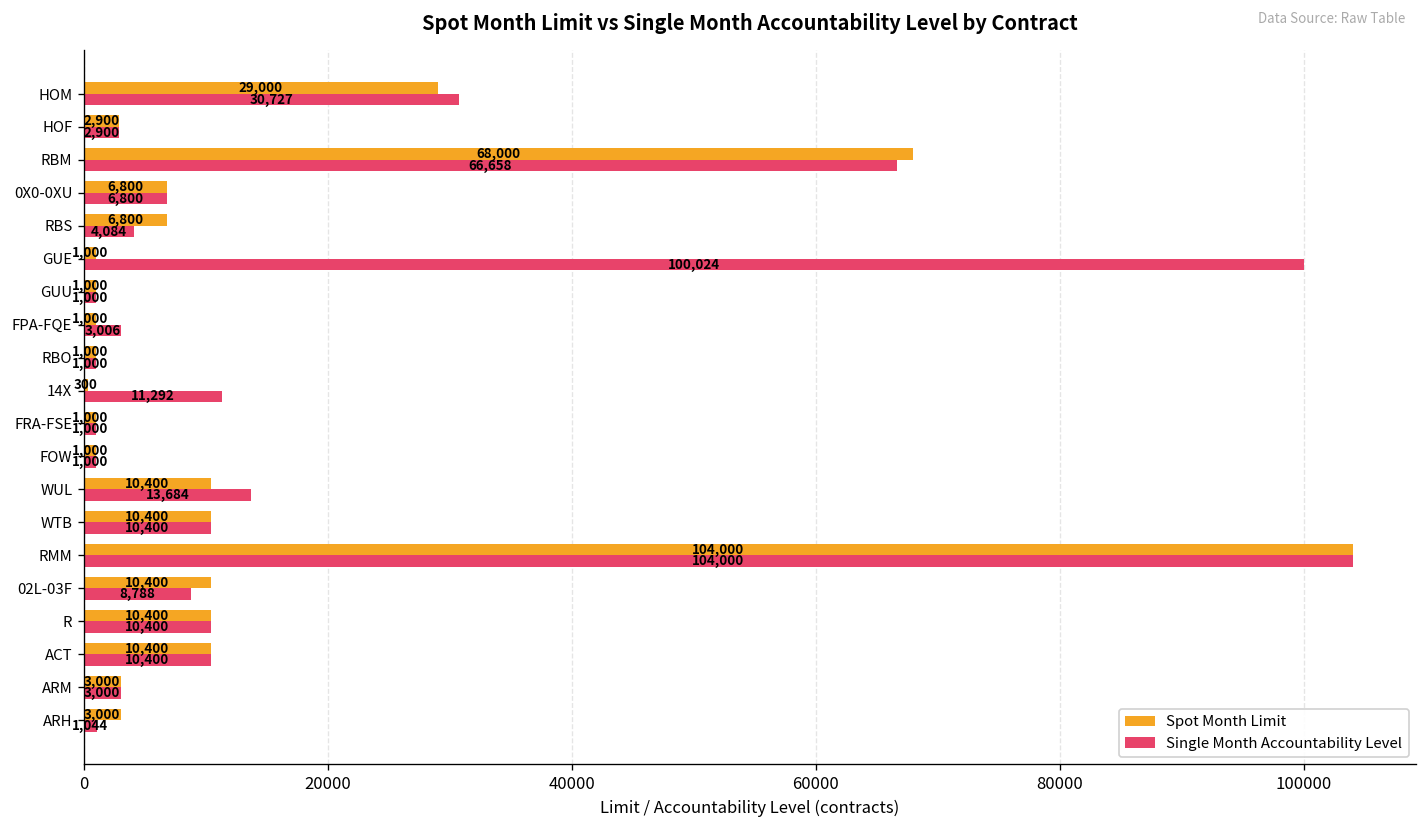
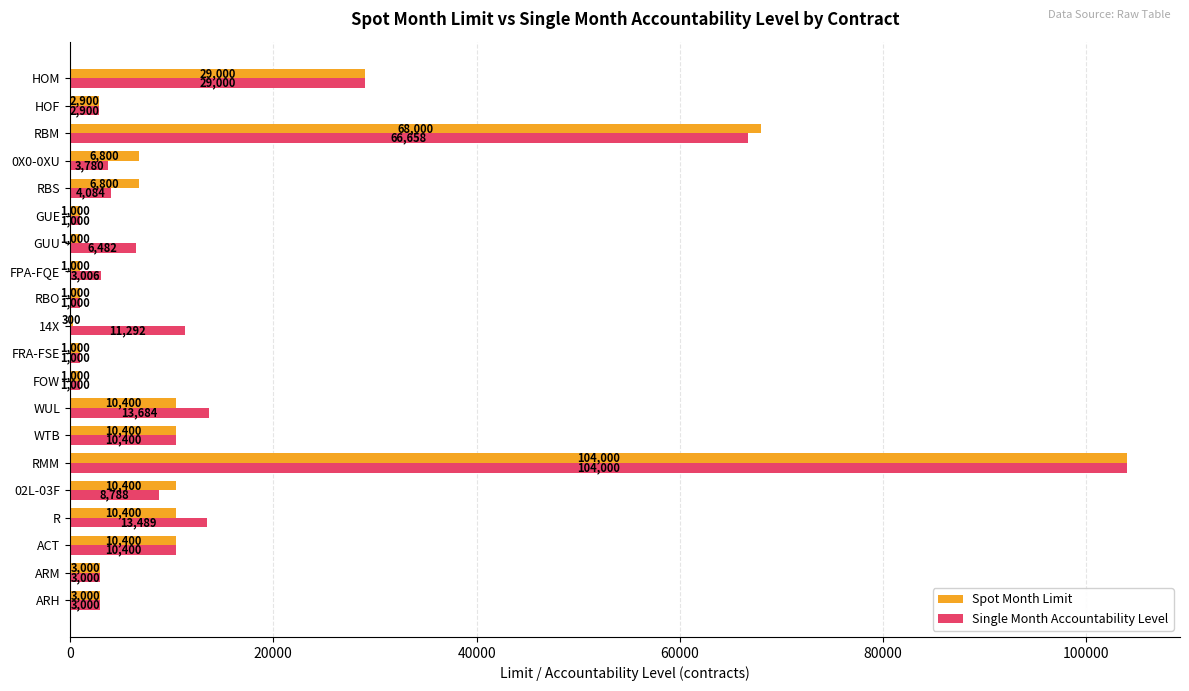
Single Month Accountability Level, HOM: 30,727 -> 29,000
Single Month Accountability Level, 0X0-0XU: 6,800 -> 3,780
Single Month Accountability Level, GUE: 100,024 -> 1,000
Single Month Accountability Level, GUU: 1,000 -> 6,482
Single Month Accountability Level, R: 10,400 -> 13,489
Single Month Accountability Level, ARH: 1,044 -> 3,000
